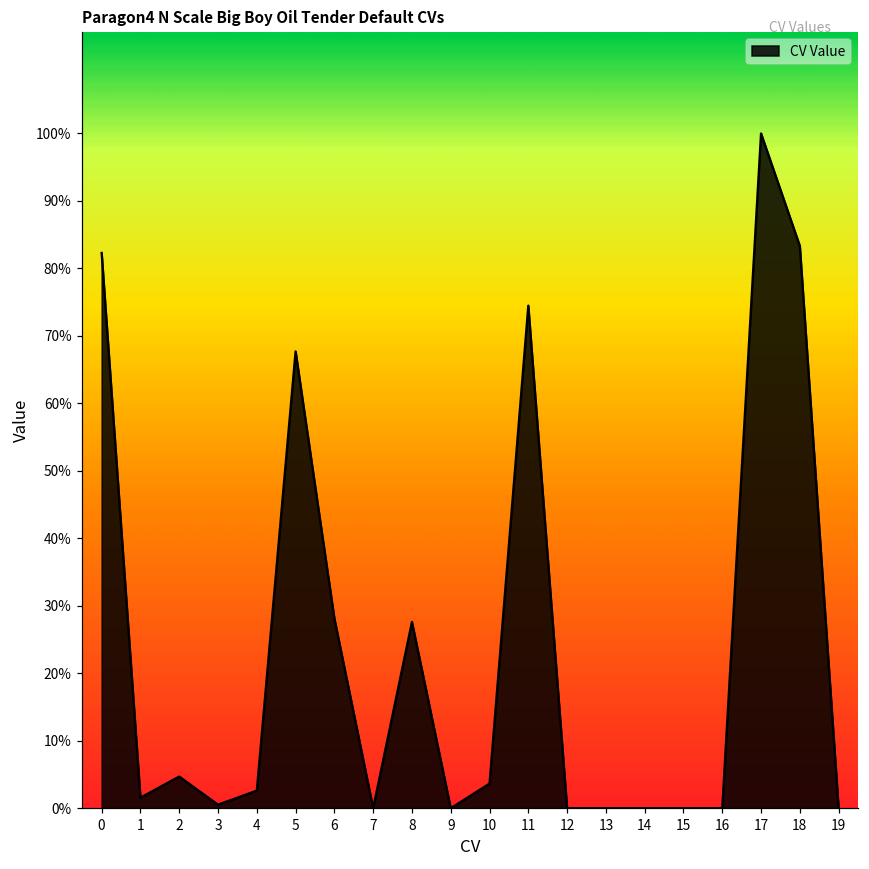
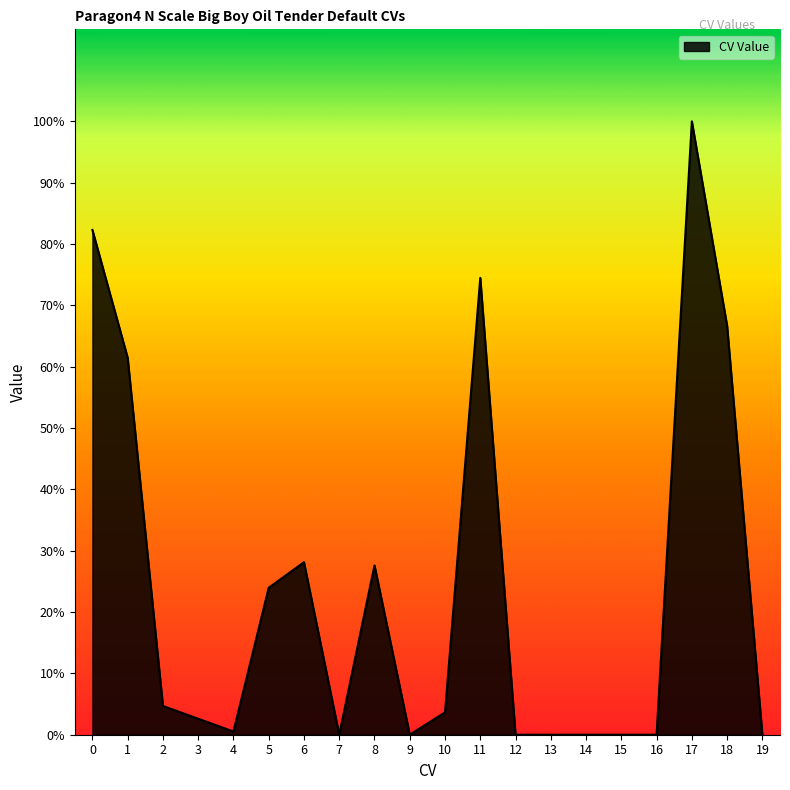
1: 2% -> 61%
3: 1% -> 3%
4: 3% -> 1%
5: 68% -> 24%
18: 83% -> 67%
